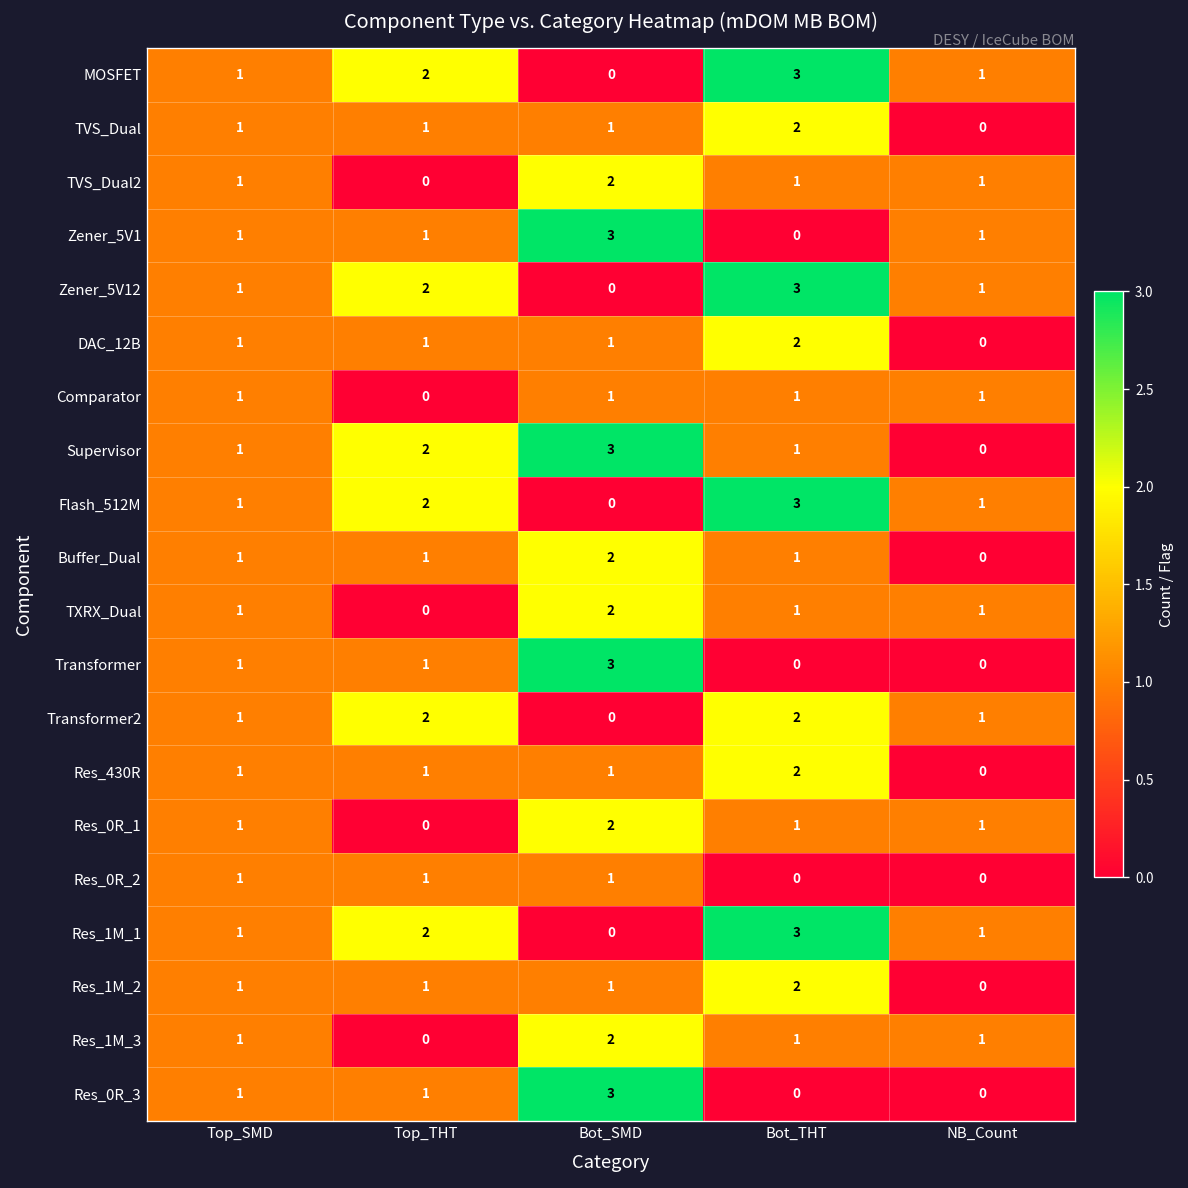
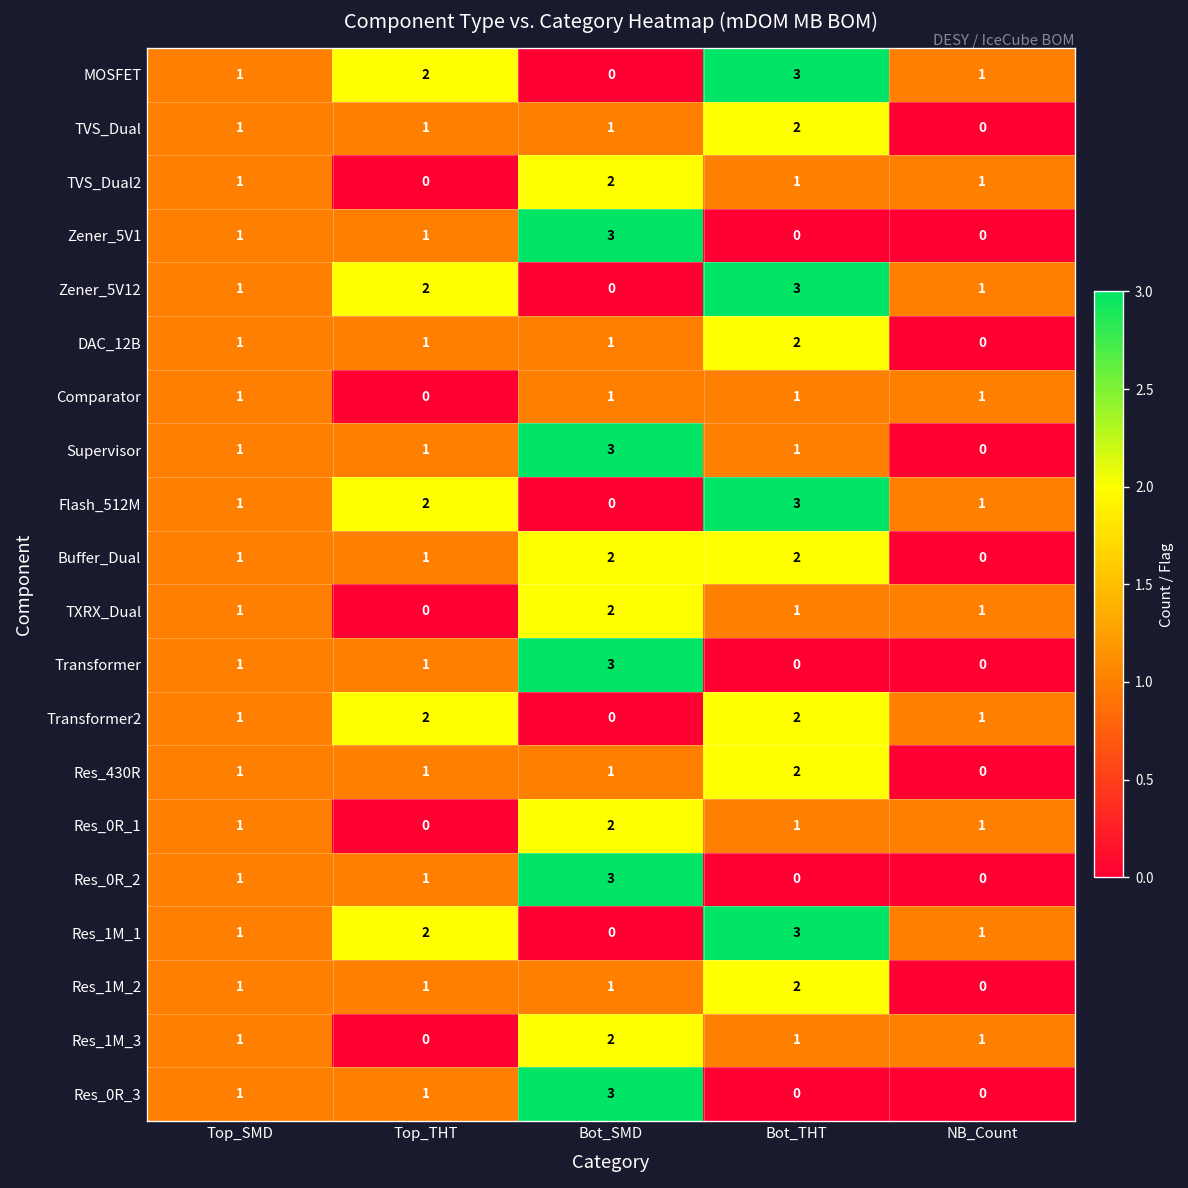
Zener_5V1, NB_Count: 1 -> 0
Supervisor, Top_THT: 2 -> 1
Buffer_Dual, Bot_THT: 1 -> 2
Res_0R_2, Bot_SMD: 1 -> 3
